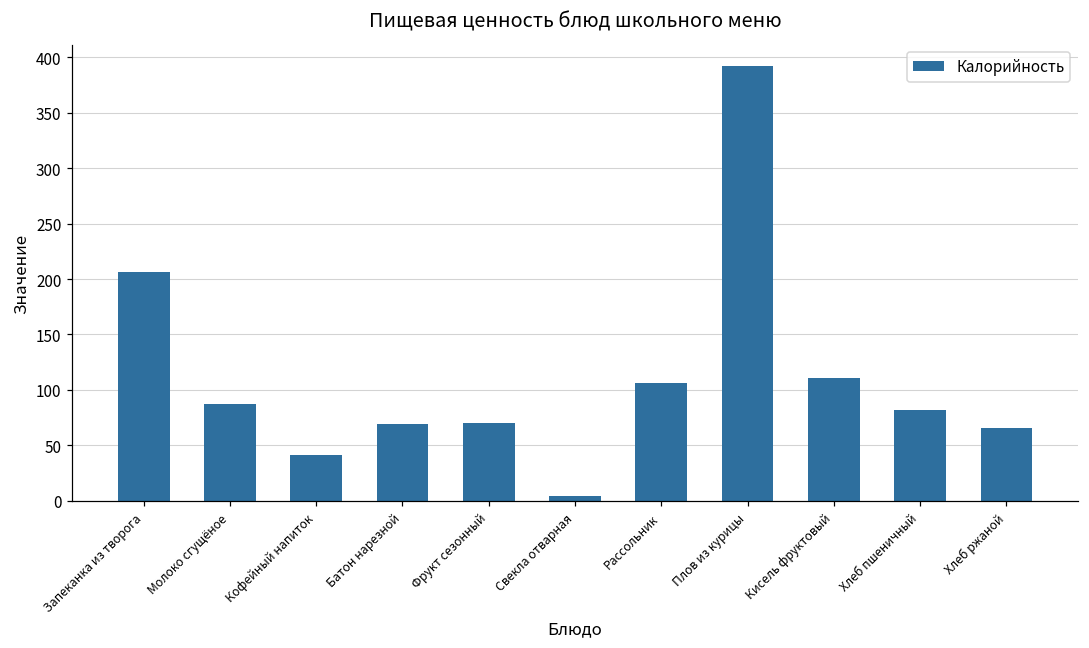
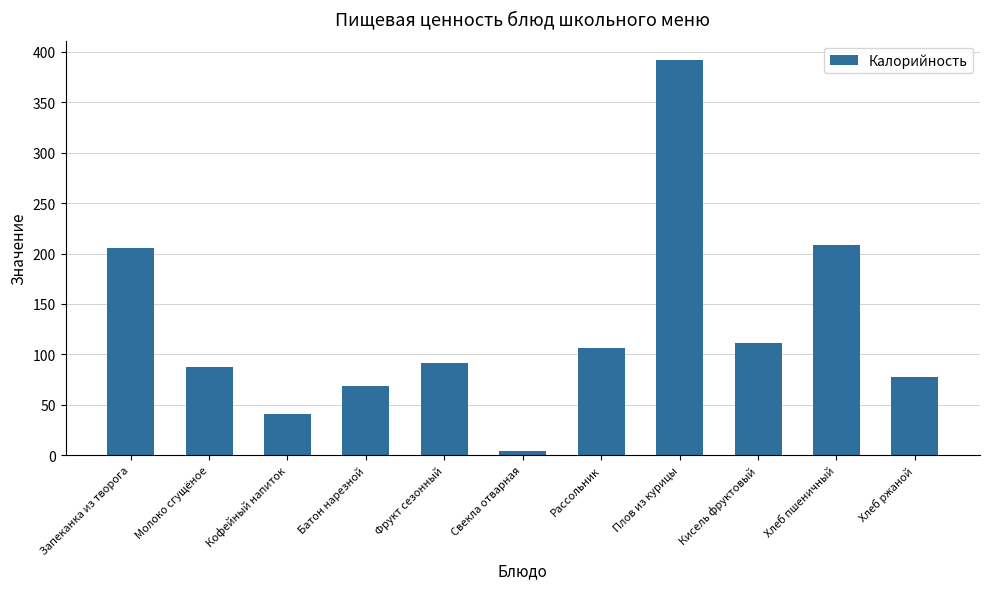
Фрукт сезонный: 71 -> 91
Хлеб пшеничный: 82 -> 209
Хлеб ржаной: 66 -> 78
